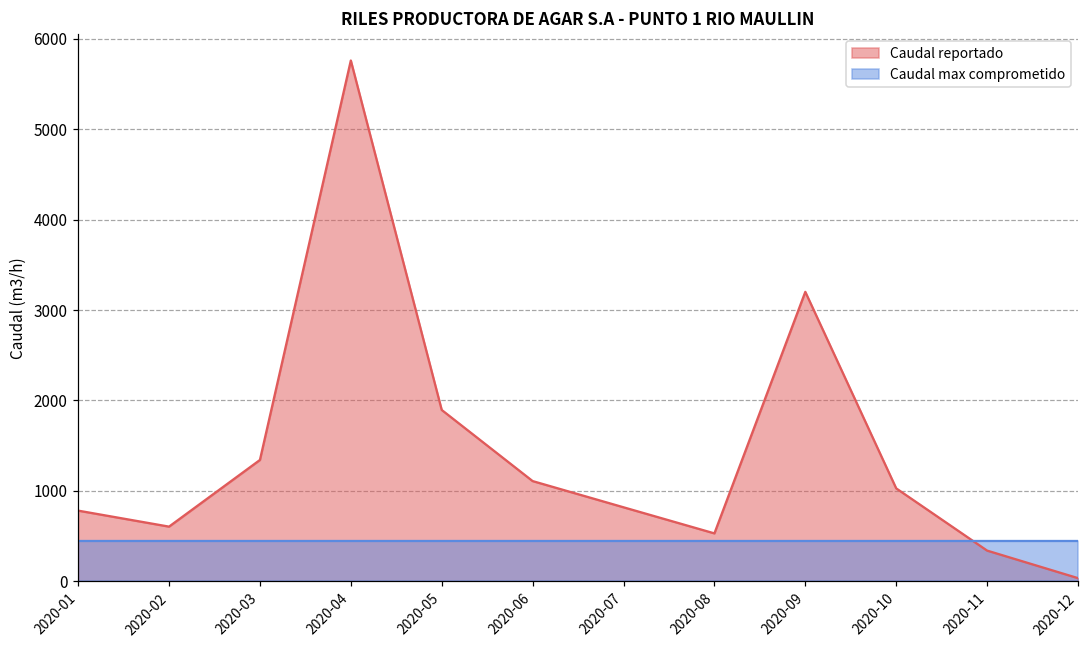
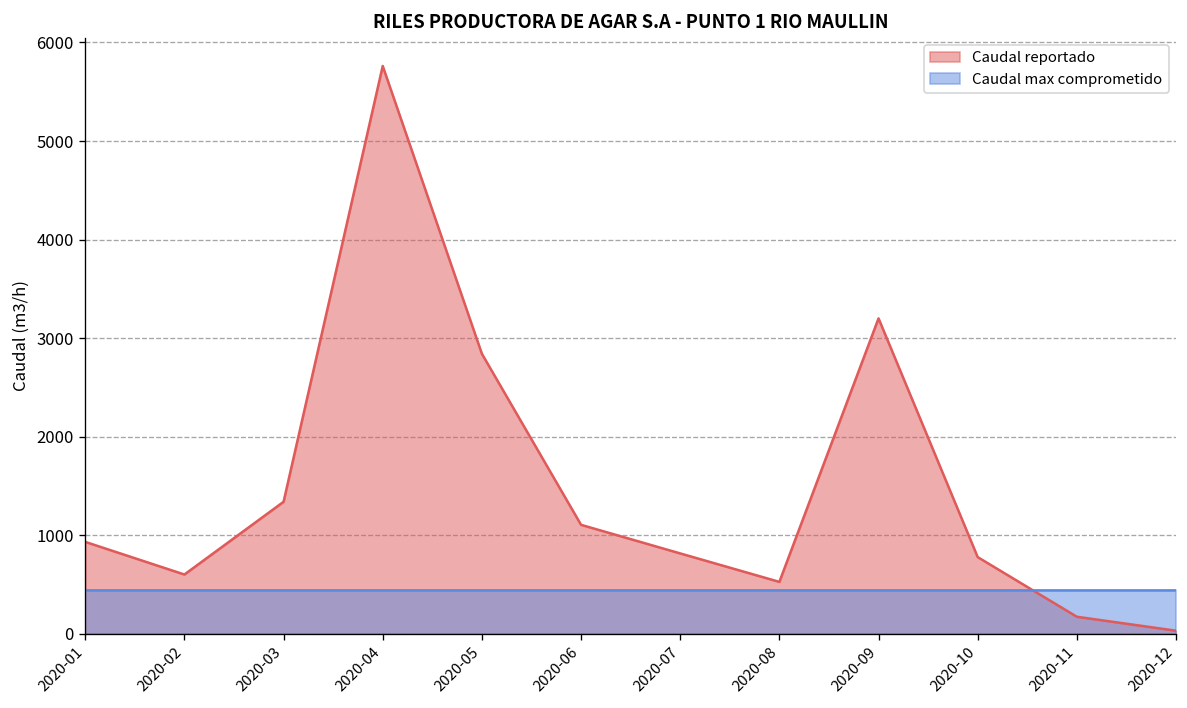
Caudal reportado, 2020-01: 800 -> 900
Caudal reportado, 2020-05: 1900 -> 2800
Caudal reportado, 2020-10: 1000 -> 800
Caudal reportado, 2020-11: 300 -> 200
